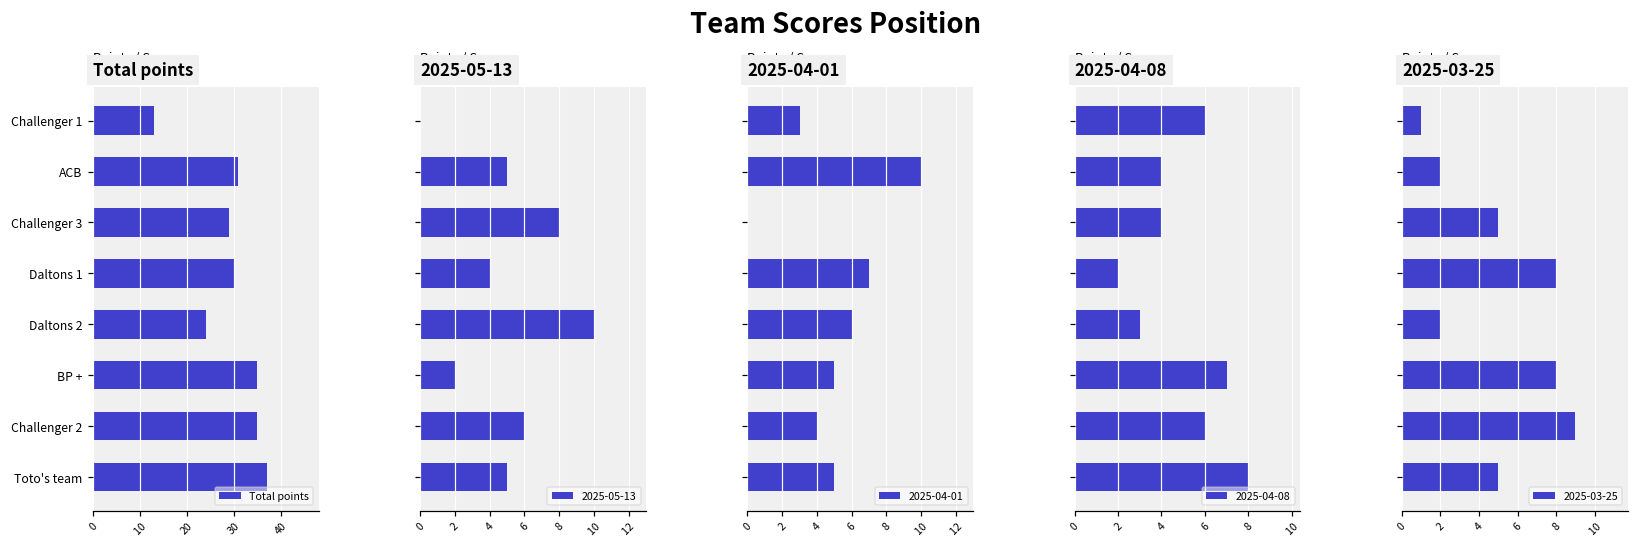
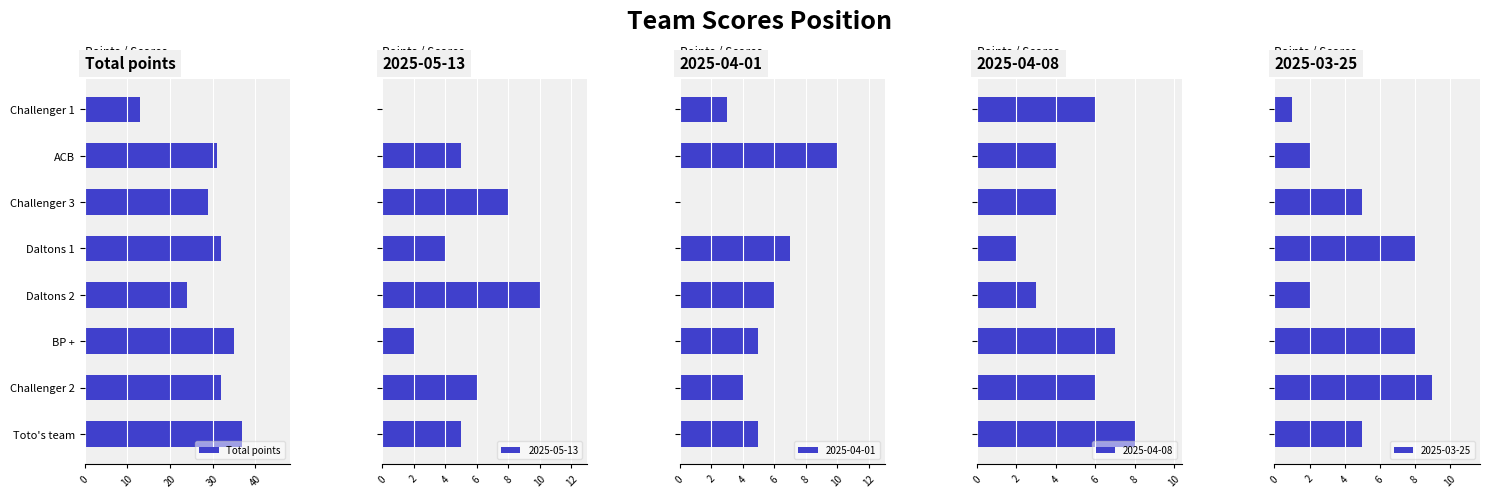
Total points, Daltons 1: 30 -> 32
Total points, Challenger 2: 35 -> 32
